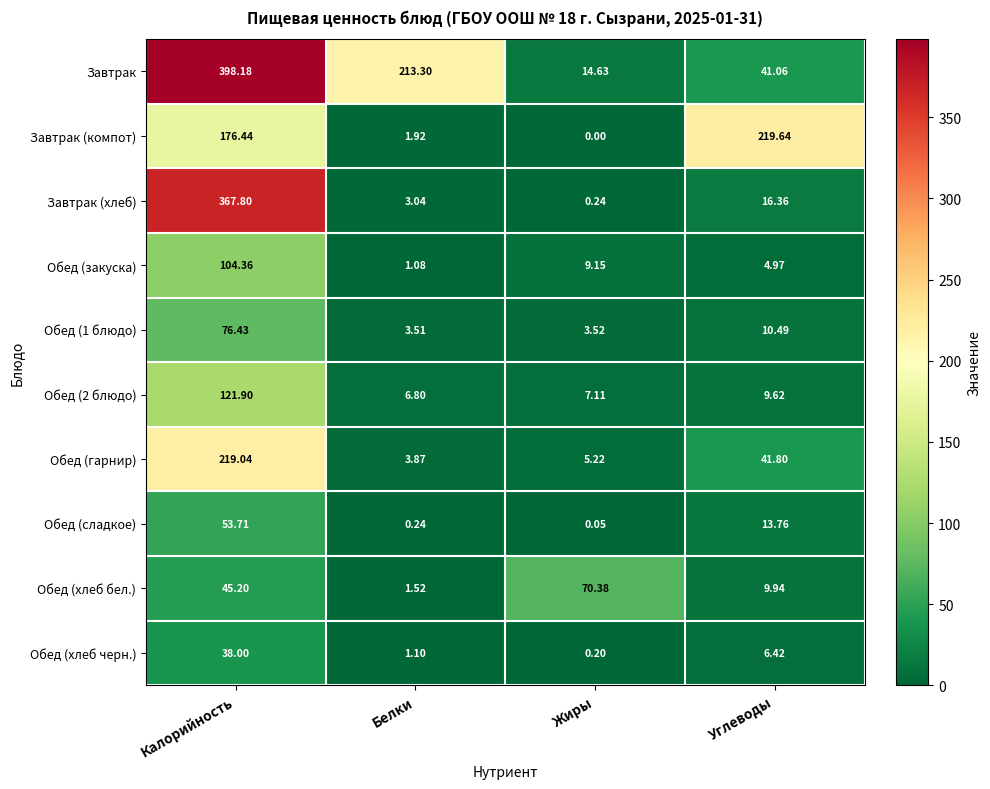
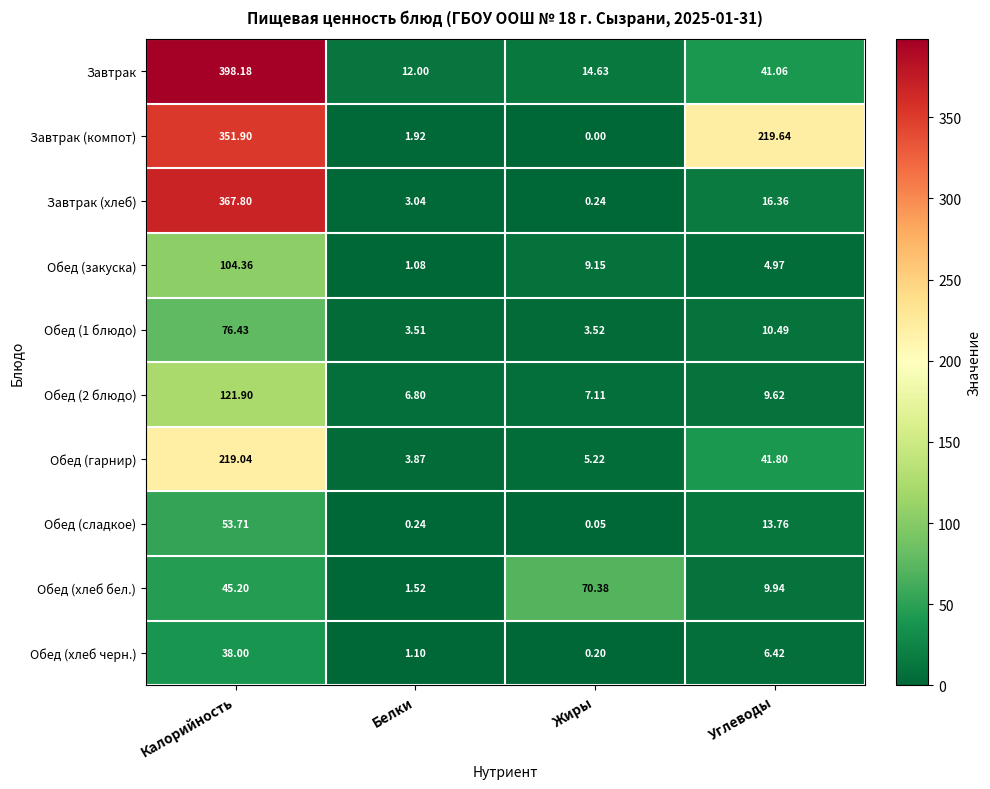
Завтрак, Белки: 213.30 -> 12.00
Завтрак (компот), Калорийность: 176.44 -> 351.90
